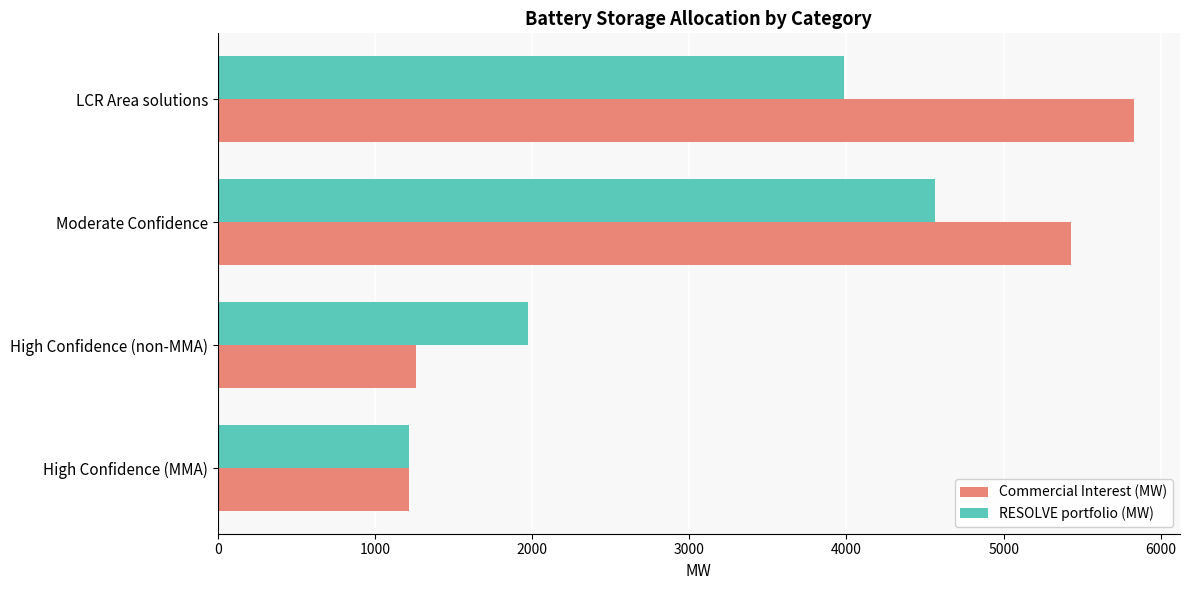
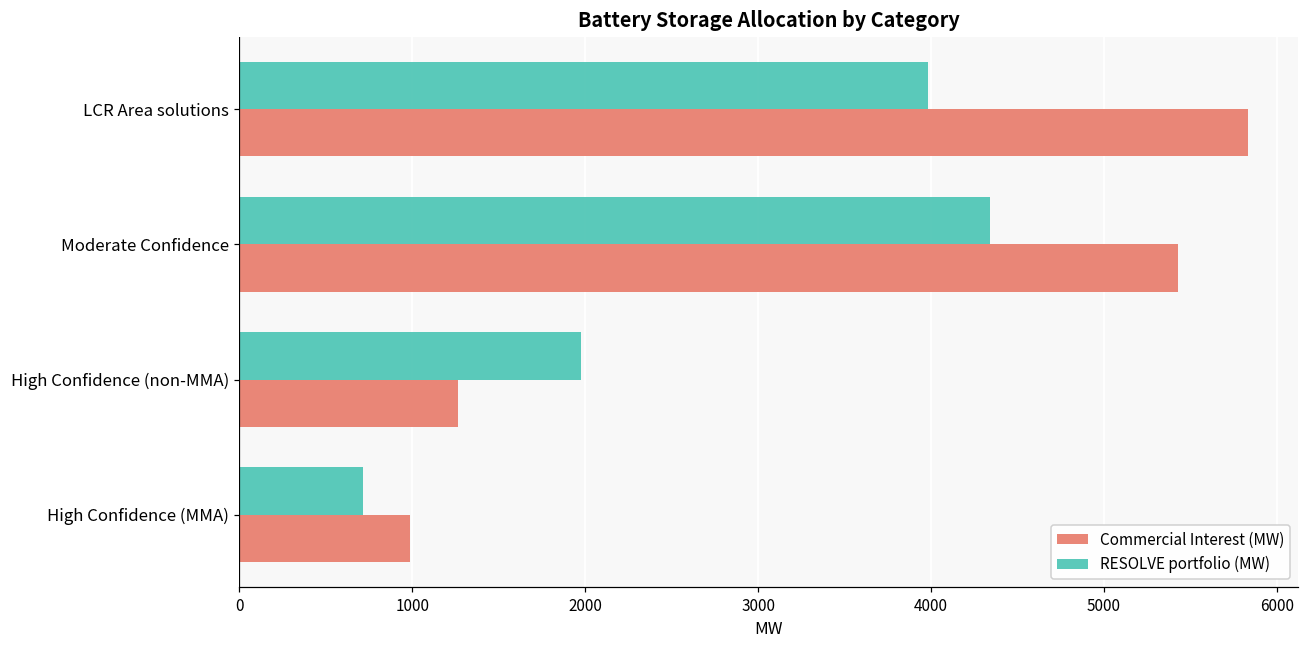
RESOLVE portfolio (MW), Moderate Confidence: 4560 -> 4340
RESOLVE portfolio (MW), High Confidence (MMA): 1220 -> 710
Commercial Interest (MW), High Confidence (MMA): 1220 -> 990
